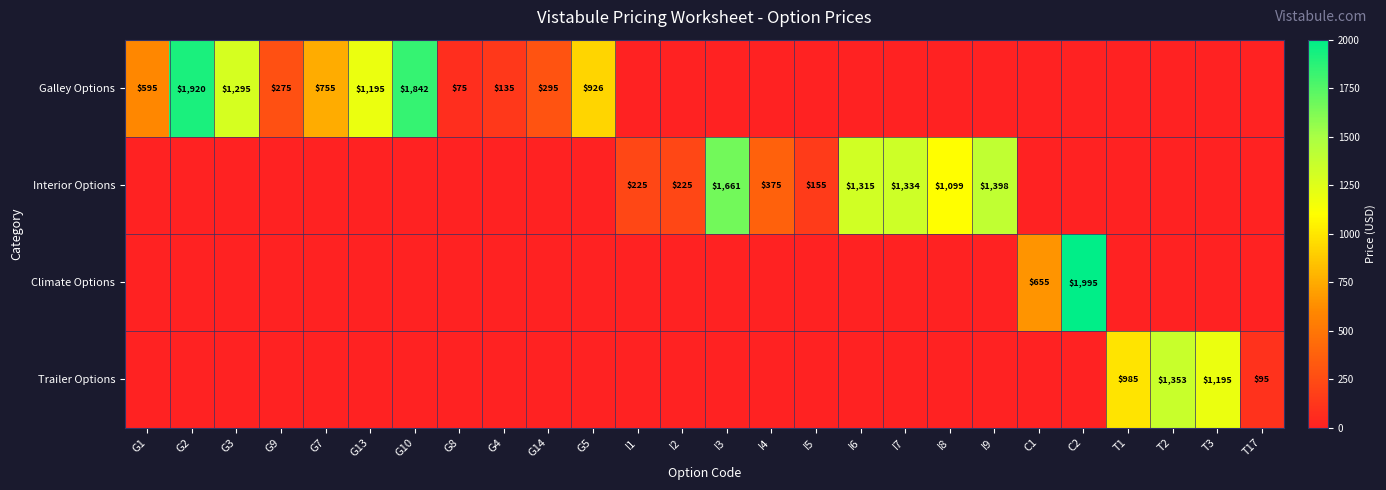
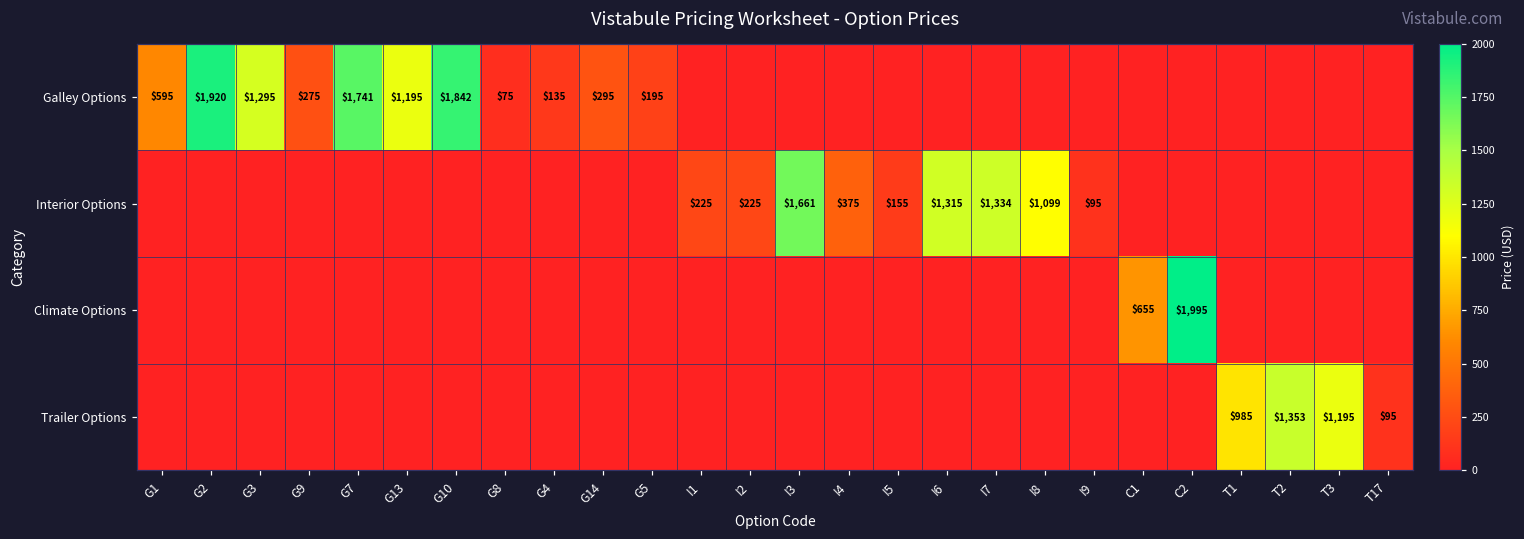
Galley Options, G7: $755 -> $1,741
Galley Options, G5: $926 -> $195
Interior Options, I9: $1,398 -> $95
